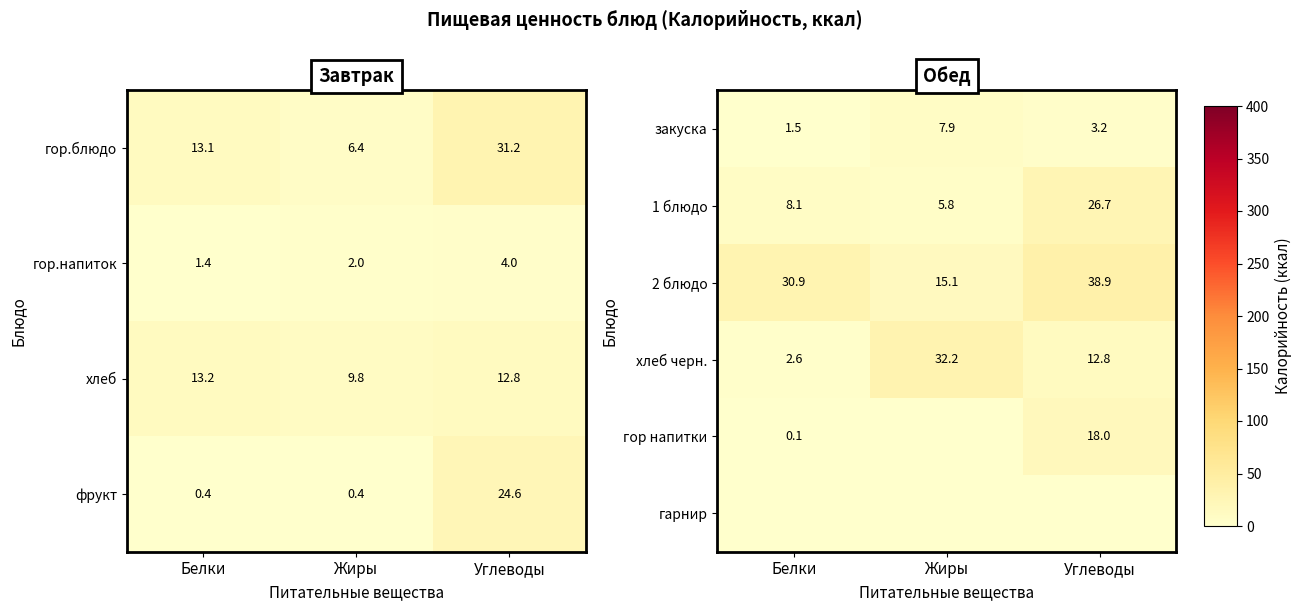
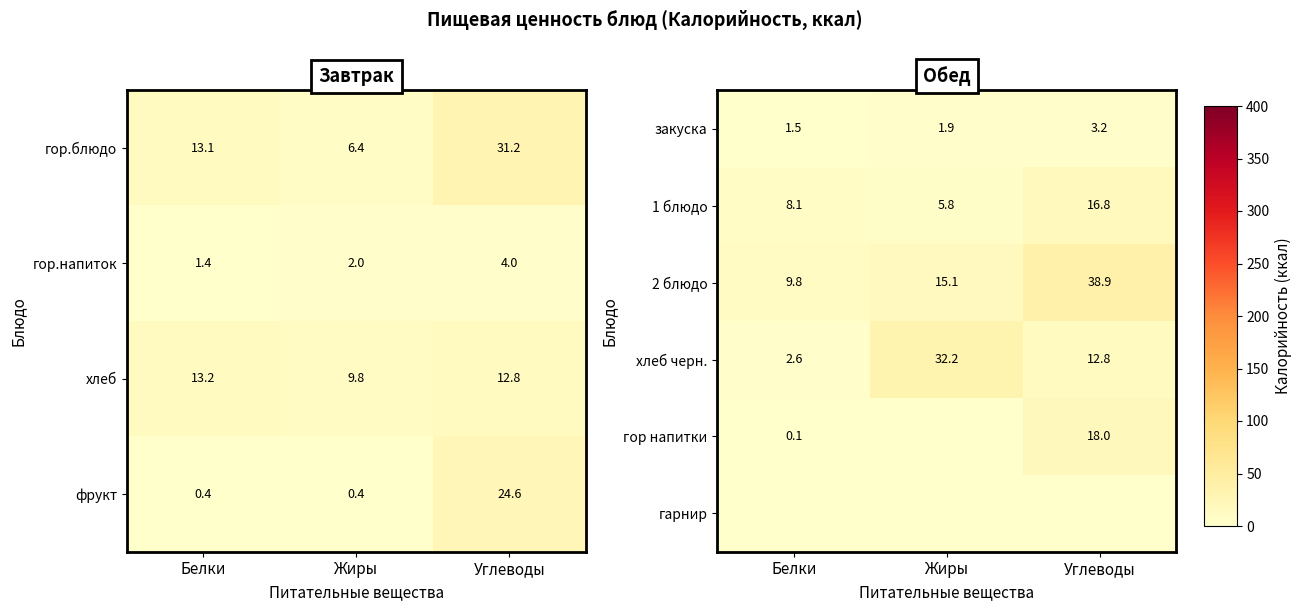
Обед, закуска, Жиры: 7.9 -> 1.9
Обед, 1 блюдо, Углеводы: 26.7 -> 16.8
Обед, 2 блюдо, Белки: 30.9 -> 9.8
